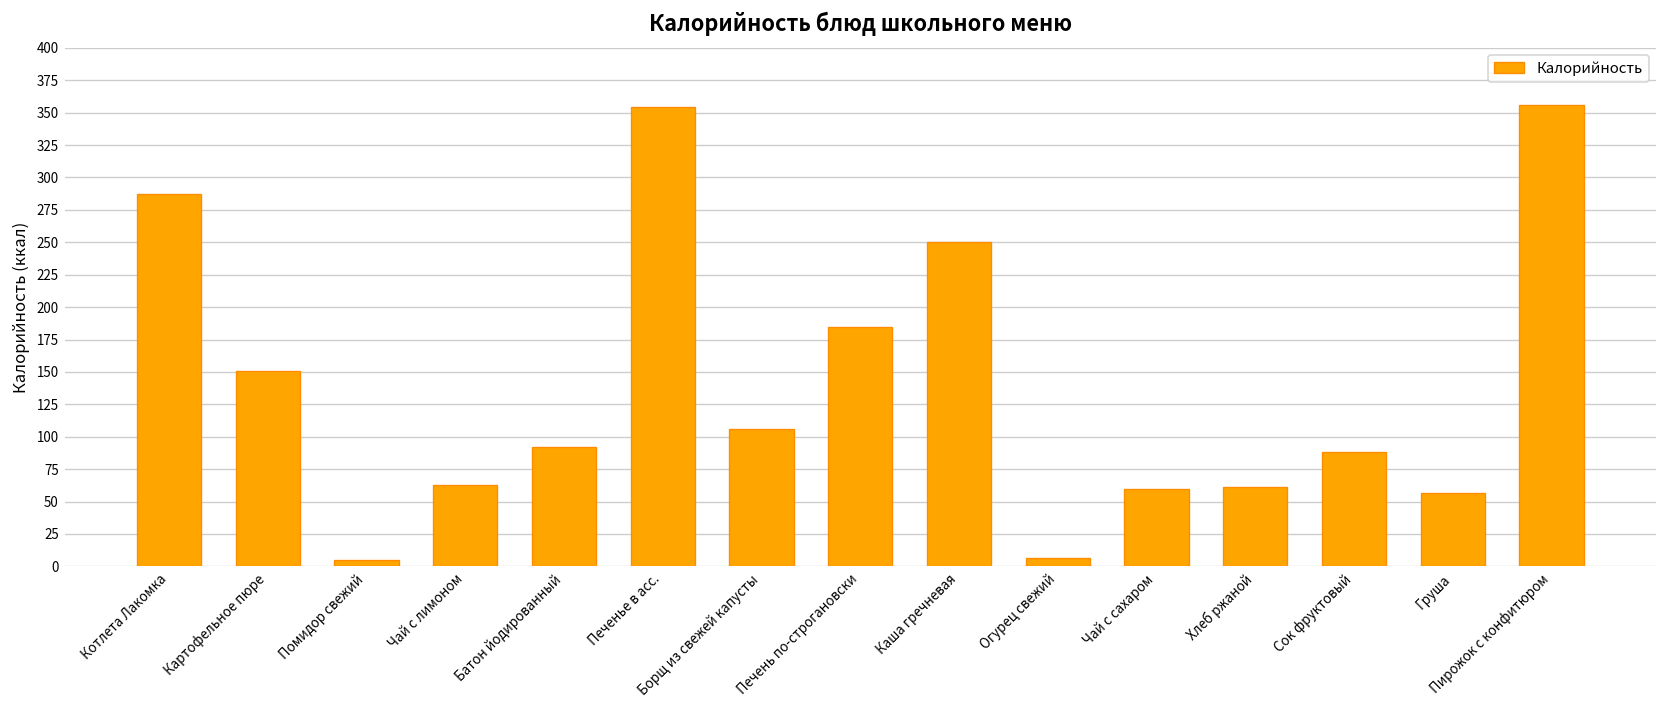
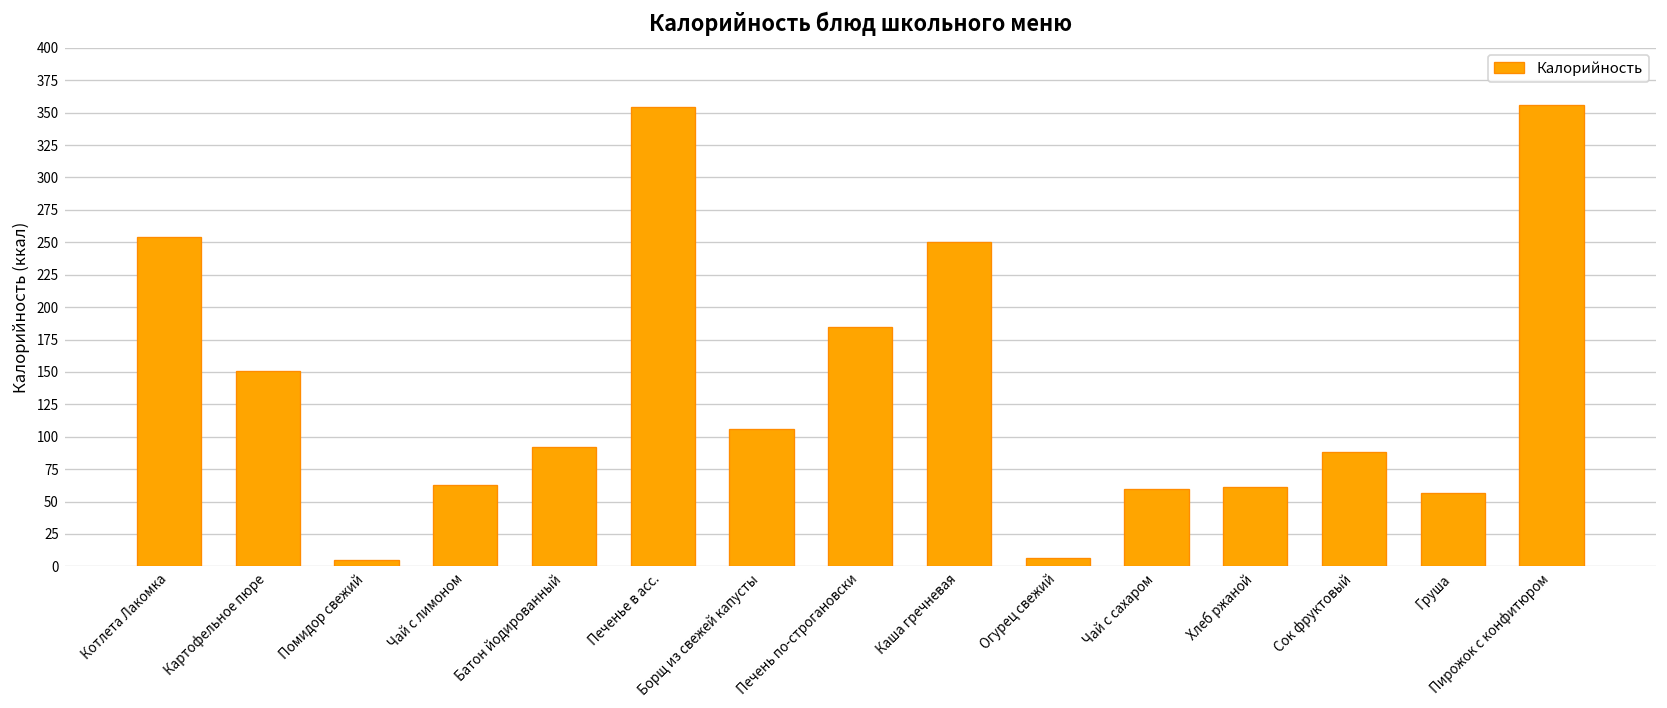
Котлета Лакомка: 287 -> 254
